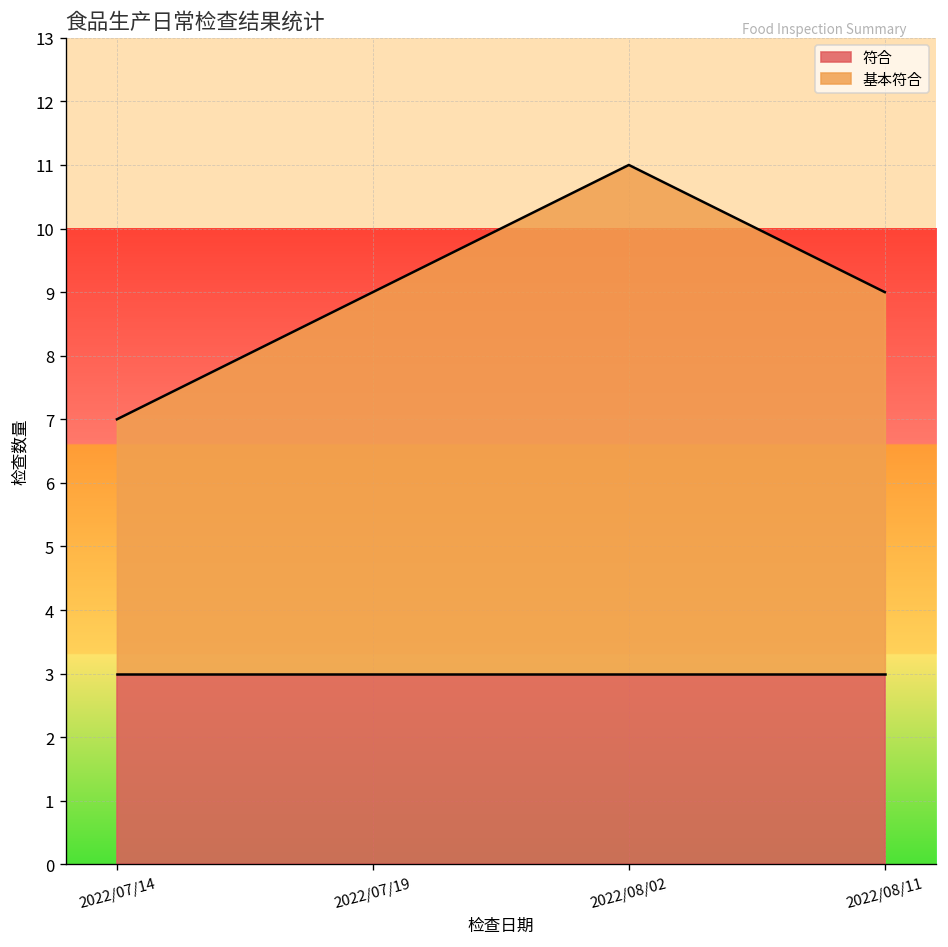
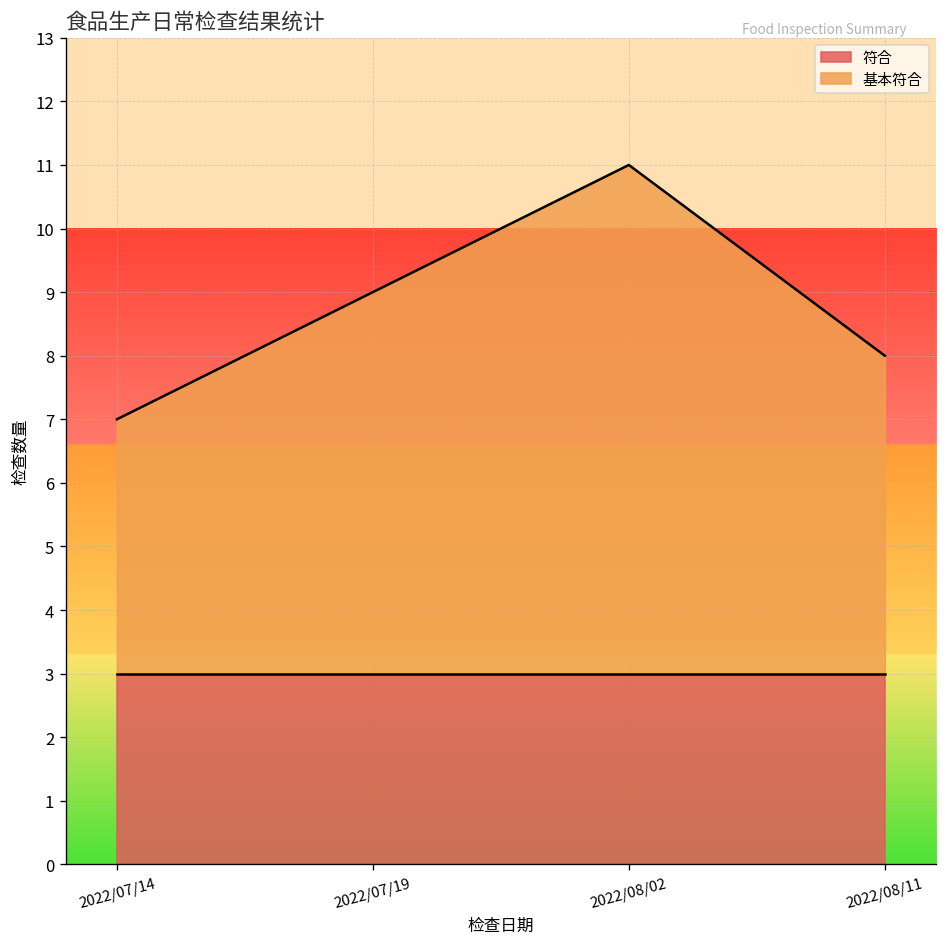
基本符合, 2022/08/11: 9.0 -> 8.0
